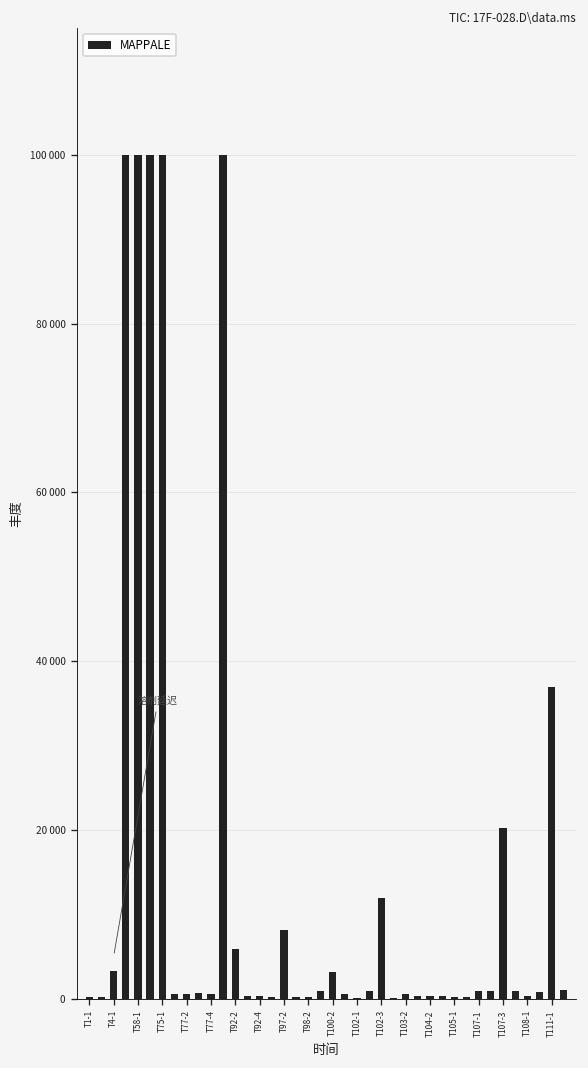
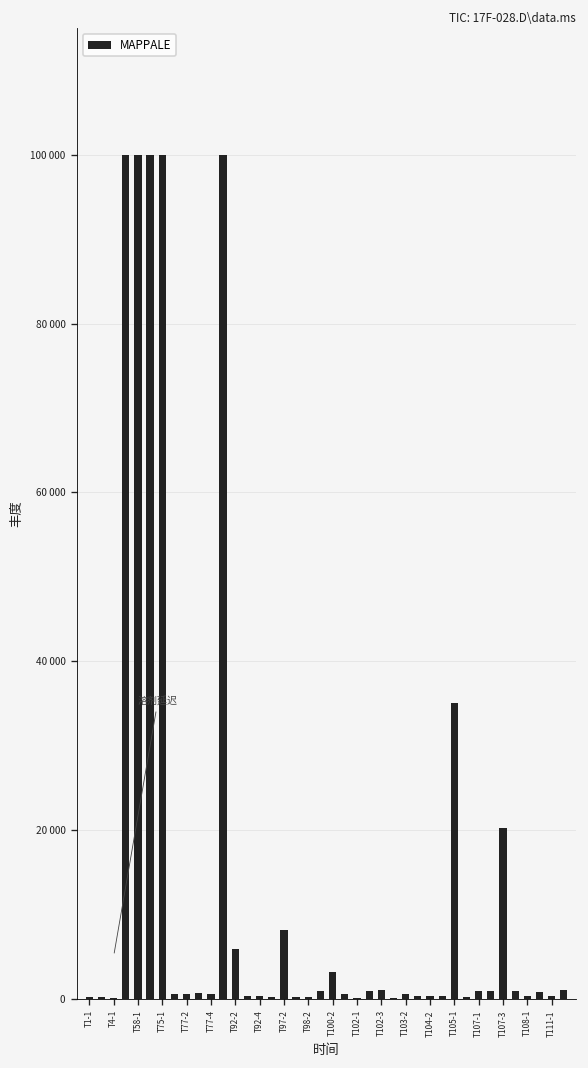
T4-1: 3000 -> 0
T102-3: 12000 -> 1000
T105-1: 0 -> 35000
T111-1: 37000 -> 0
